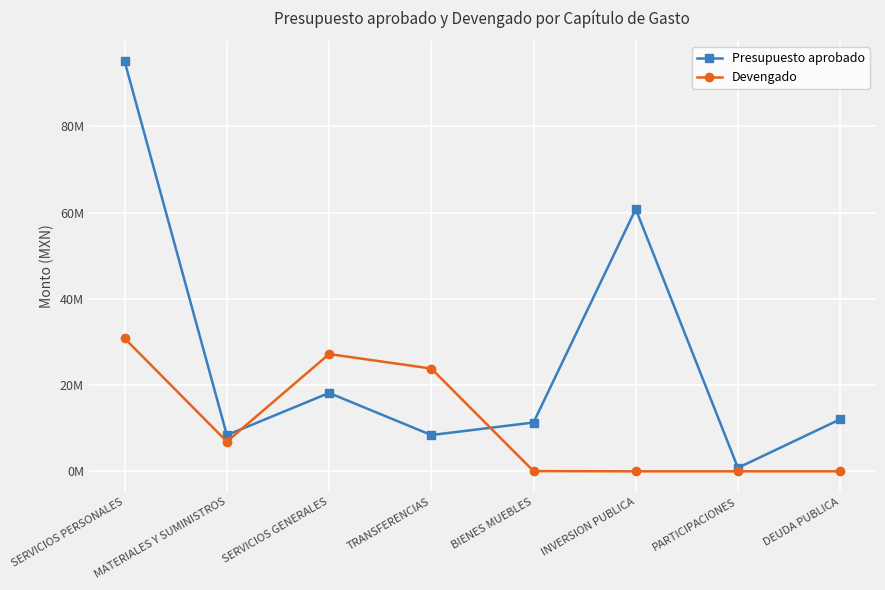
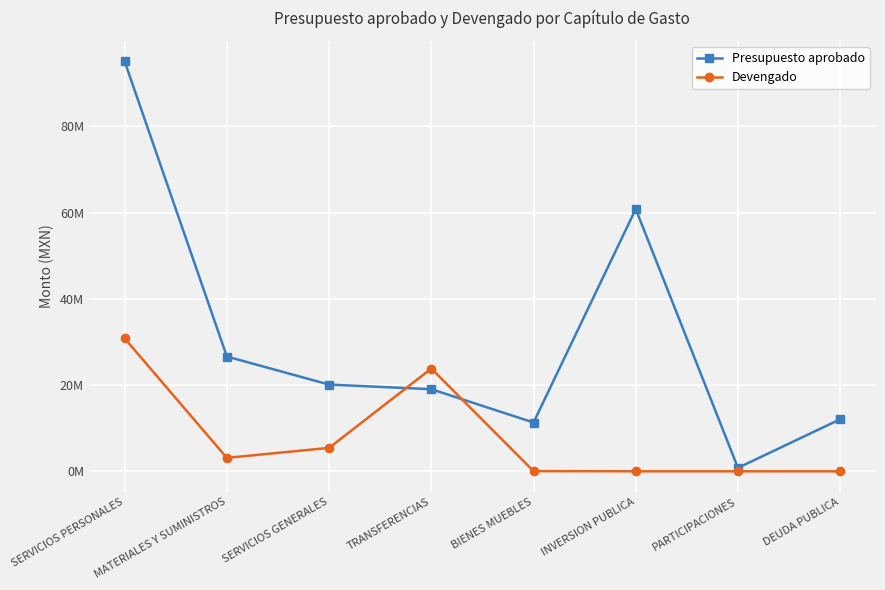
Presupuesto aprobado, MATERIALES Y SUMINISTROS: 8000000 -> 27000000
Devengado, MATERIALES Y SUMINISTROS: 7000000 -> 3000000
Presupuesto aprobado, SERVICIOS GENERALES: 18000000 -> 20000000
Devengado, SERVICIOS GENERALES: 27000000 -> 5000000
Presupuesto aprobado, TRANSFERENCIAS: 8000000 -> 19000000
